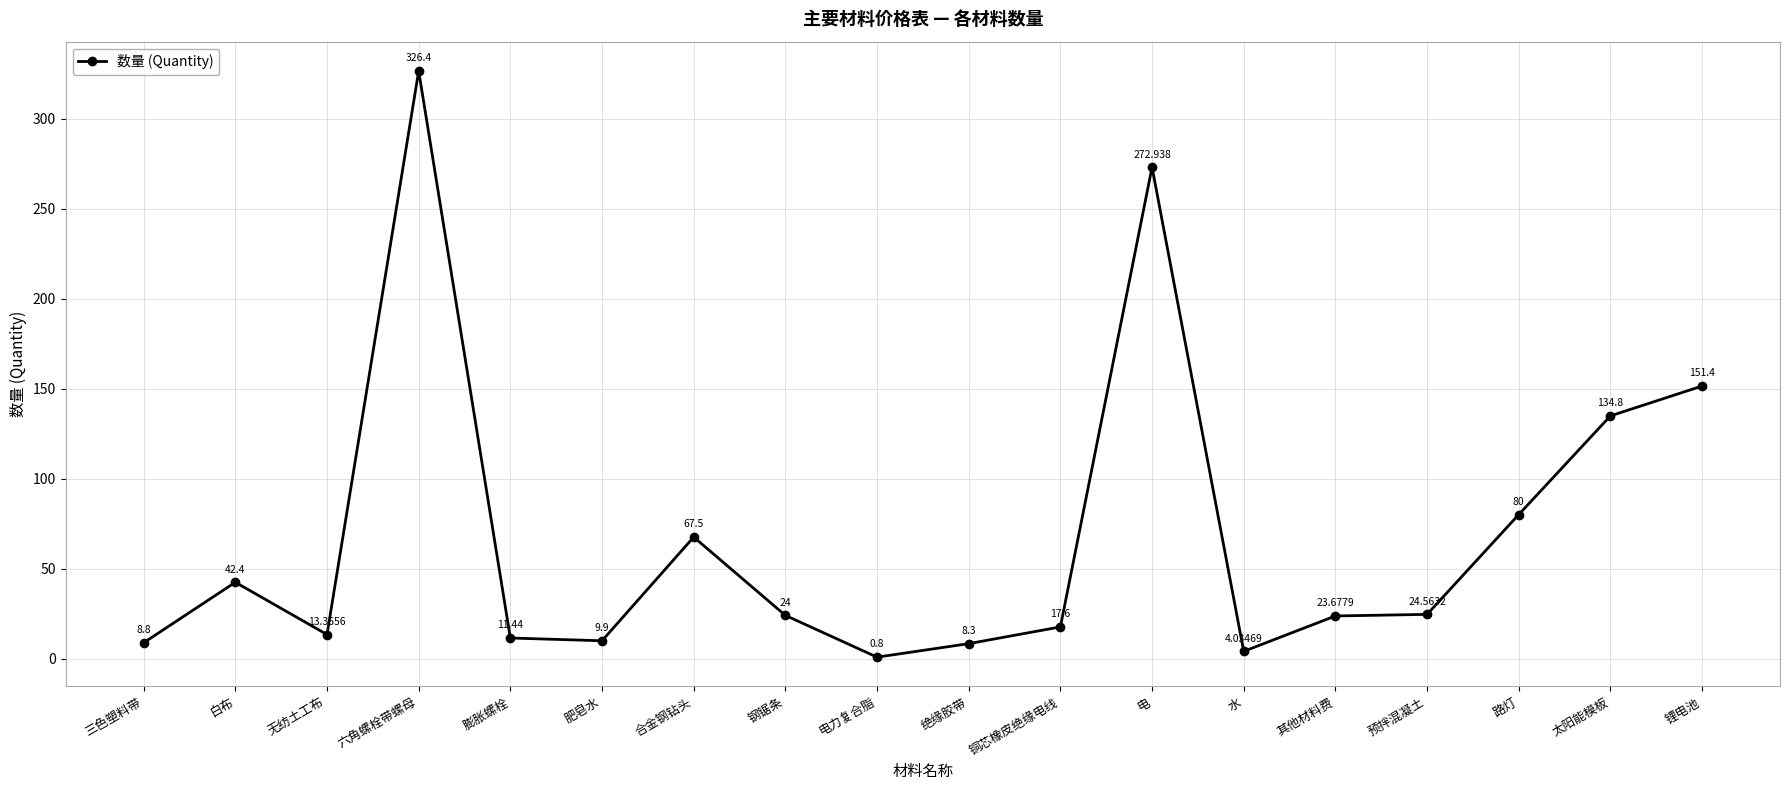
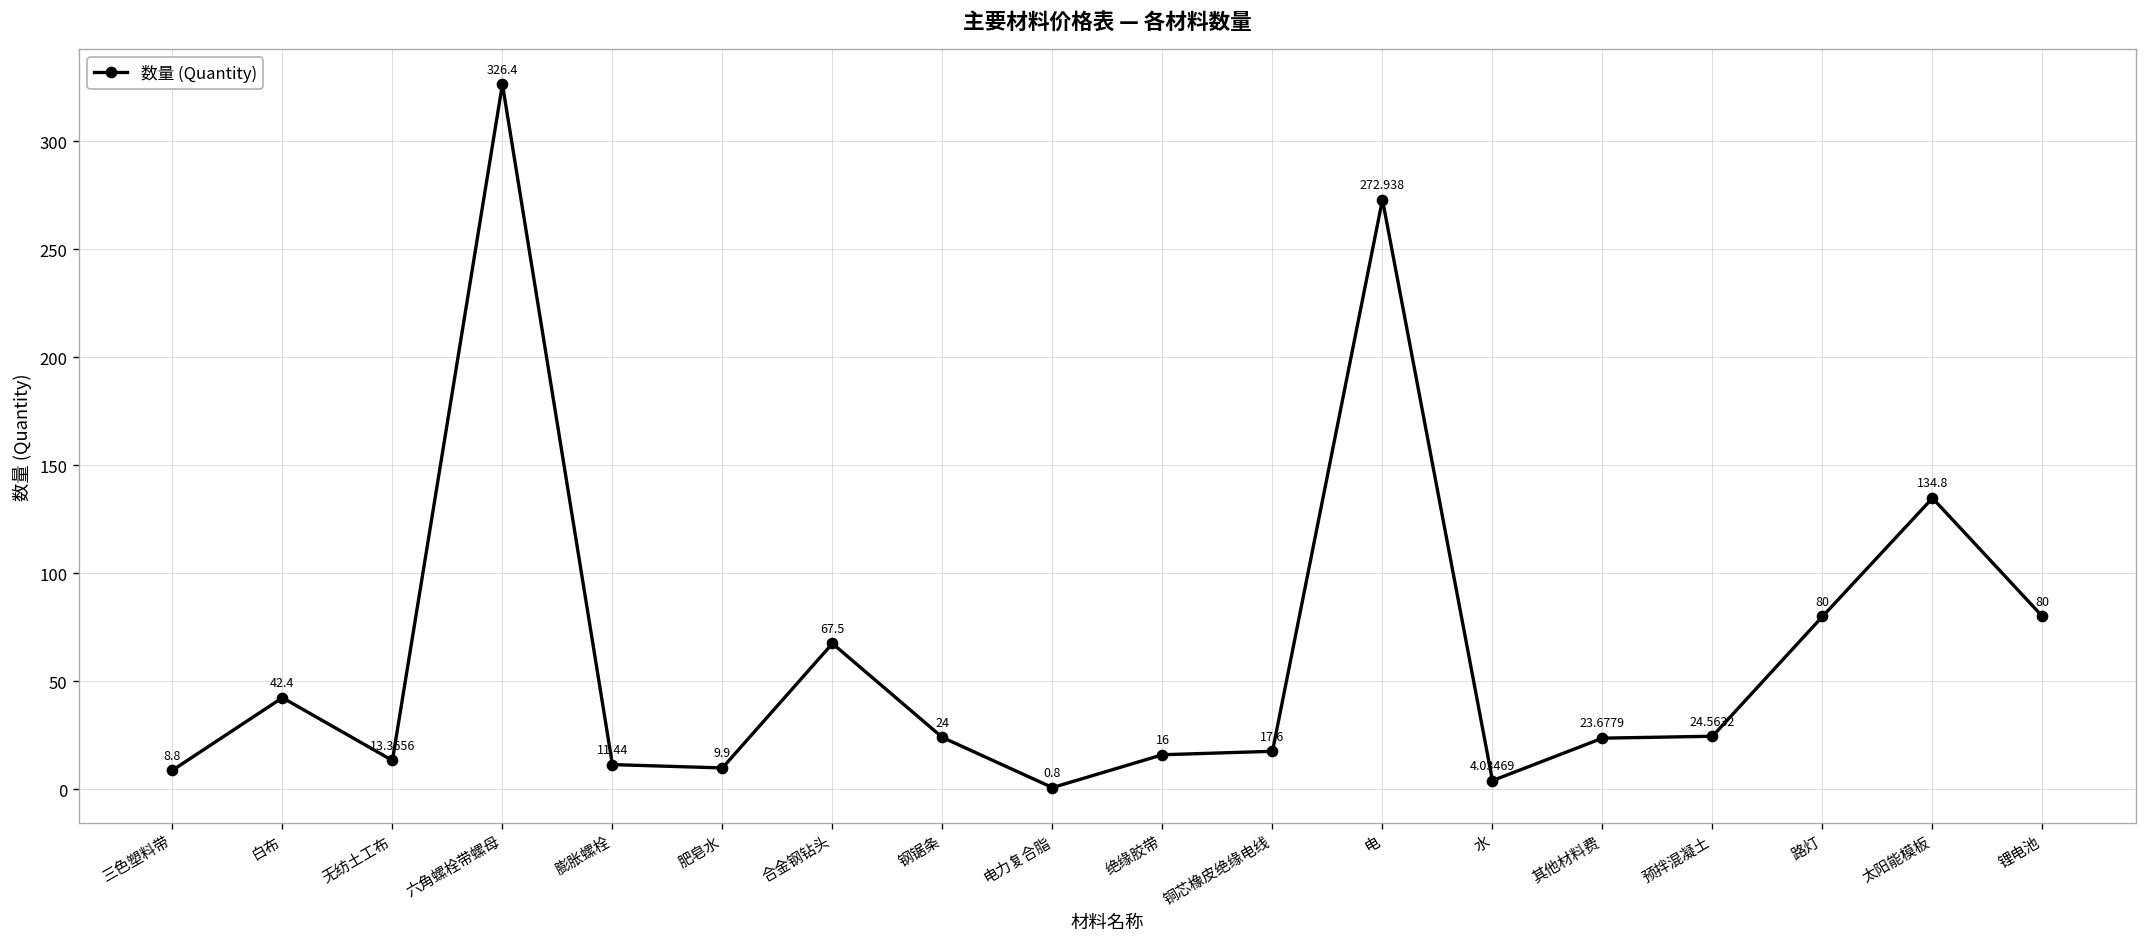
绝缘胶带: 8.3 -> 16
锂电池: 151.4 -> 80
